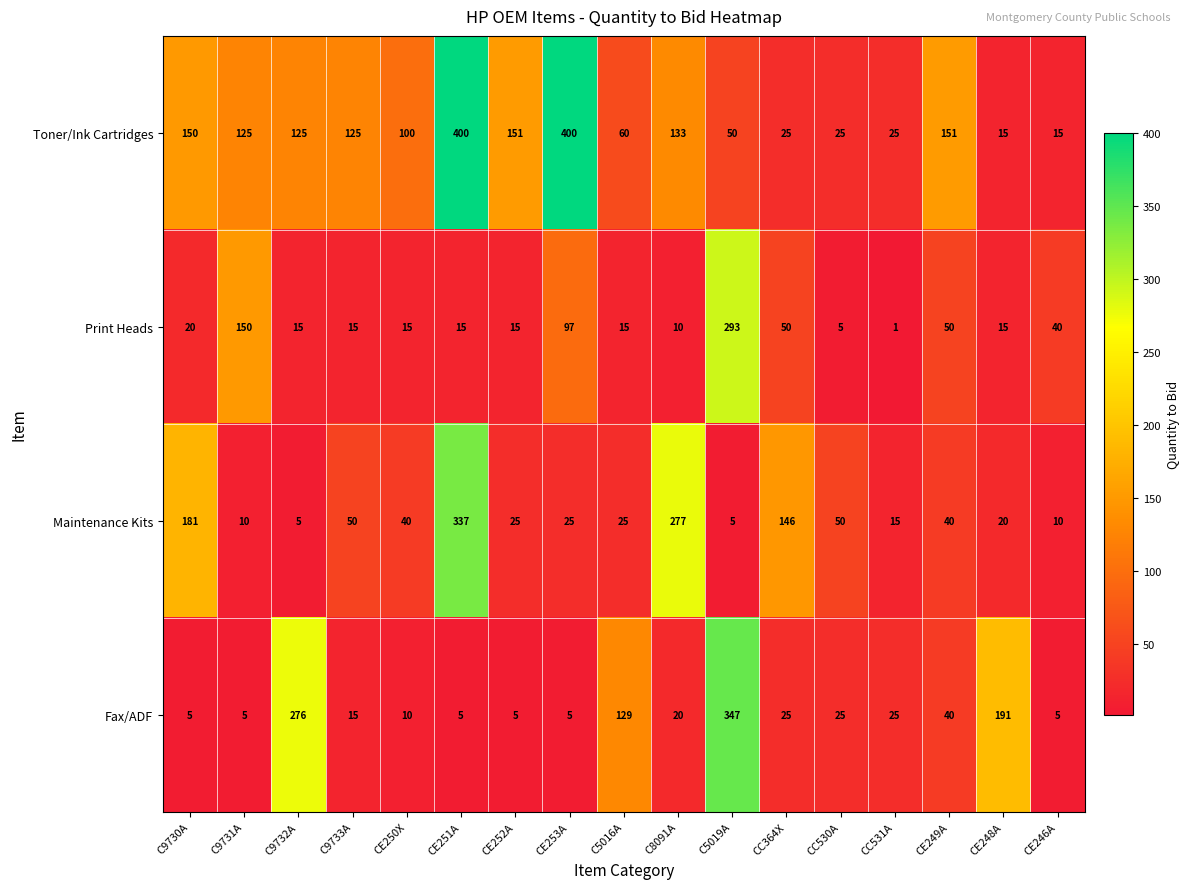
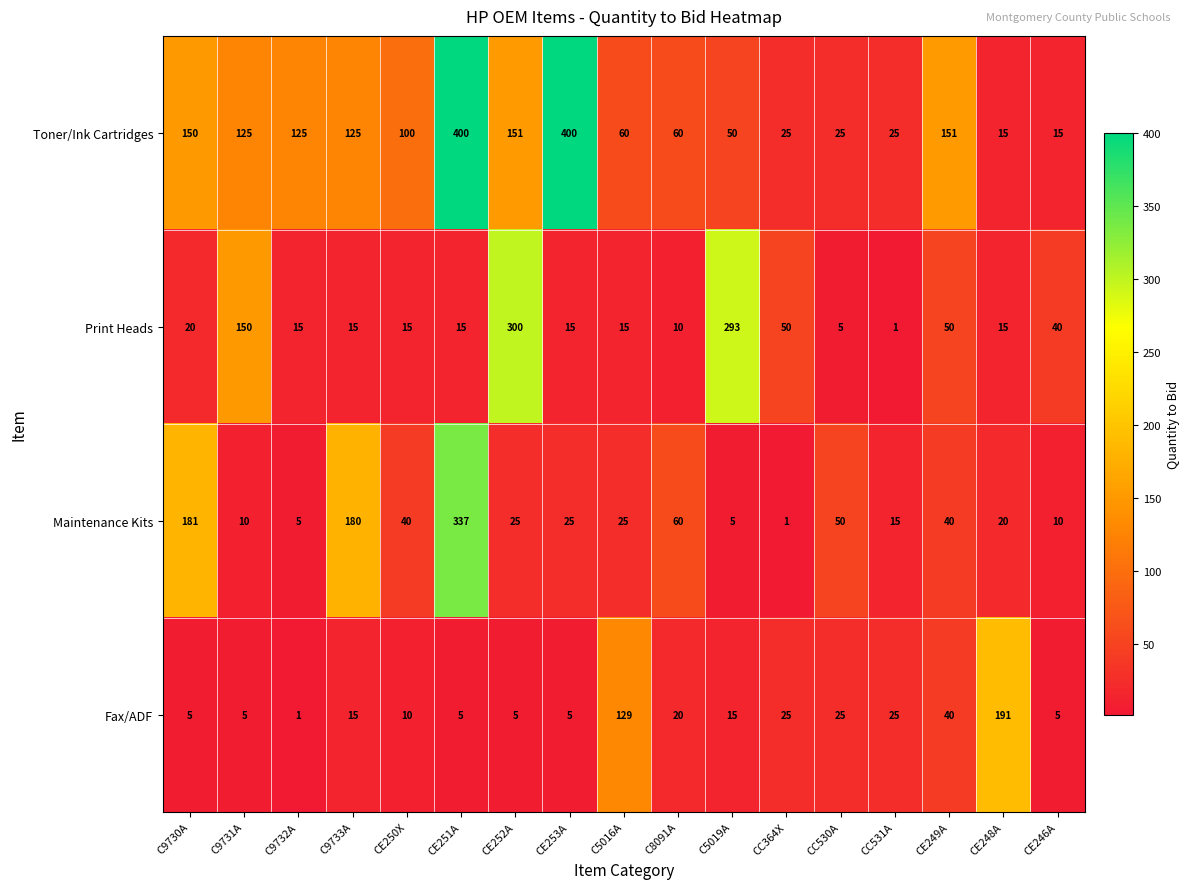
Toner/Ink Cartridges, C8091A: 133 -> 60
Print Heads, CE252A: 15 -> 300
Print Heads, CE253A: 97 -> 15
Maintenance Kits, C9733A: 50 -> 180
Maintenance Kits, C8091A: 277 -> 60
Maintenance Kits, CC364X: 146 -> 1
Fax/ADF, C9732A: 276 -> 1
Fax/ADF, C5019A: 347 -> 15
